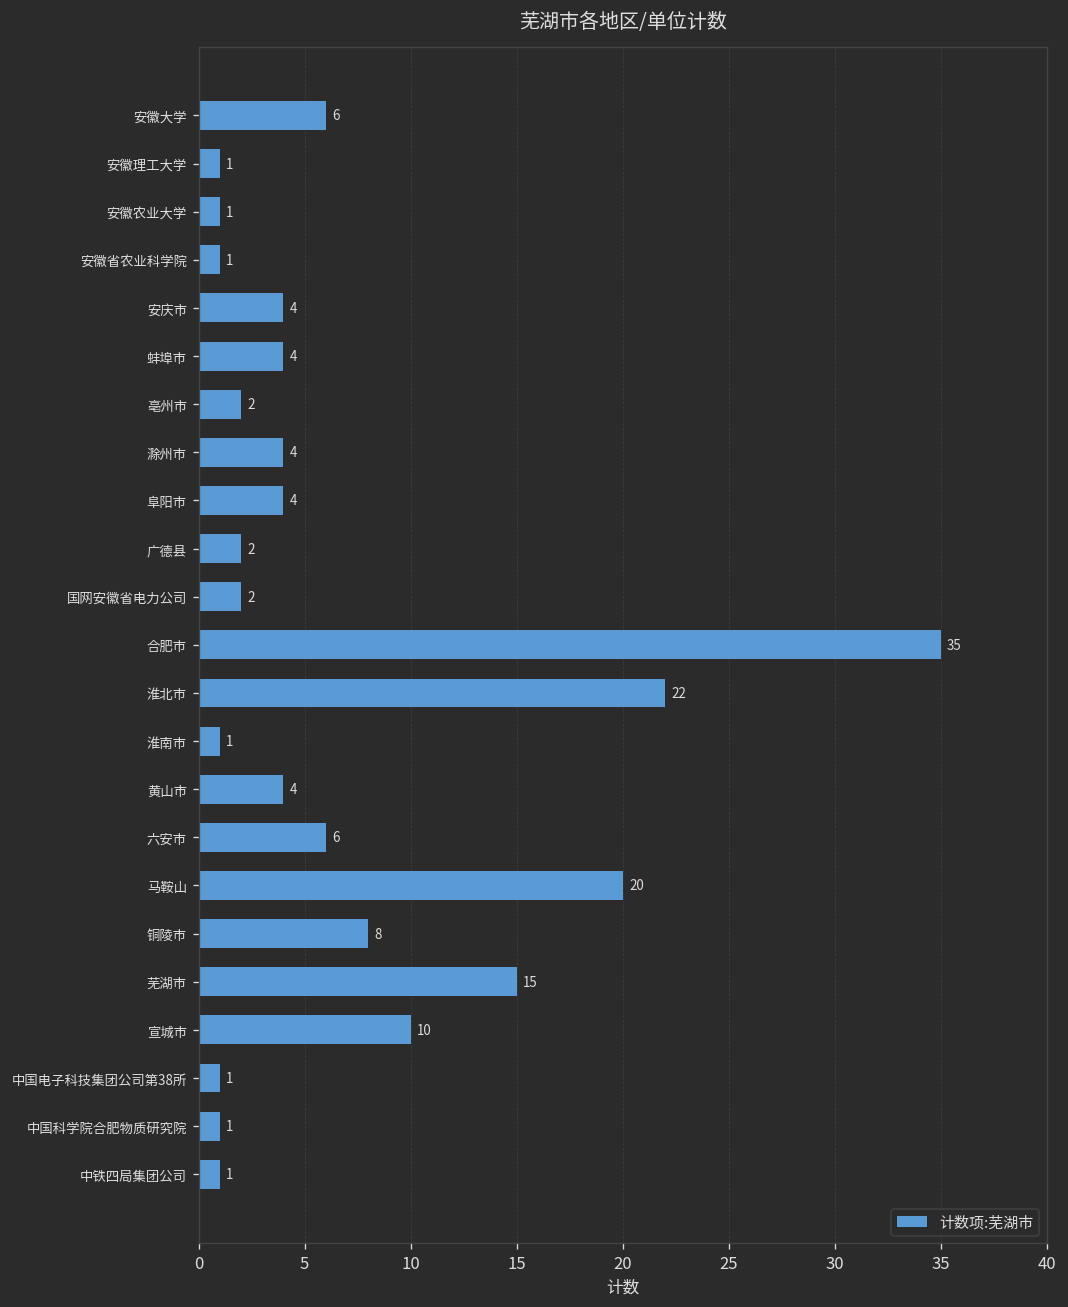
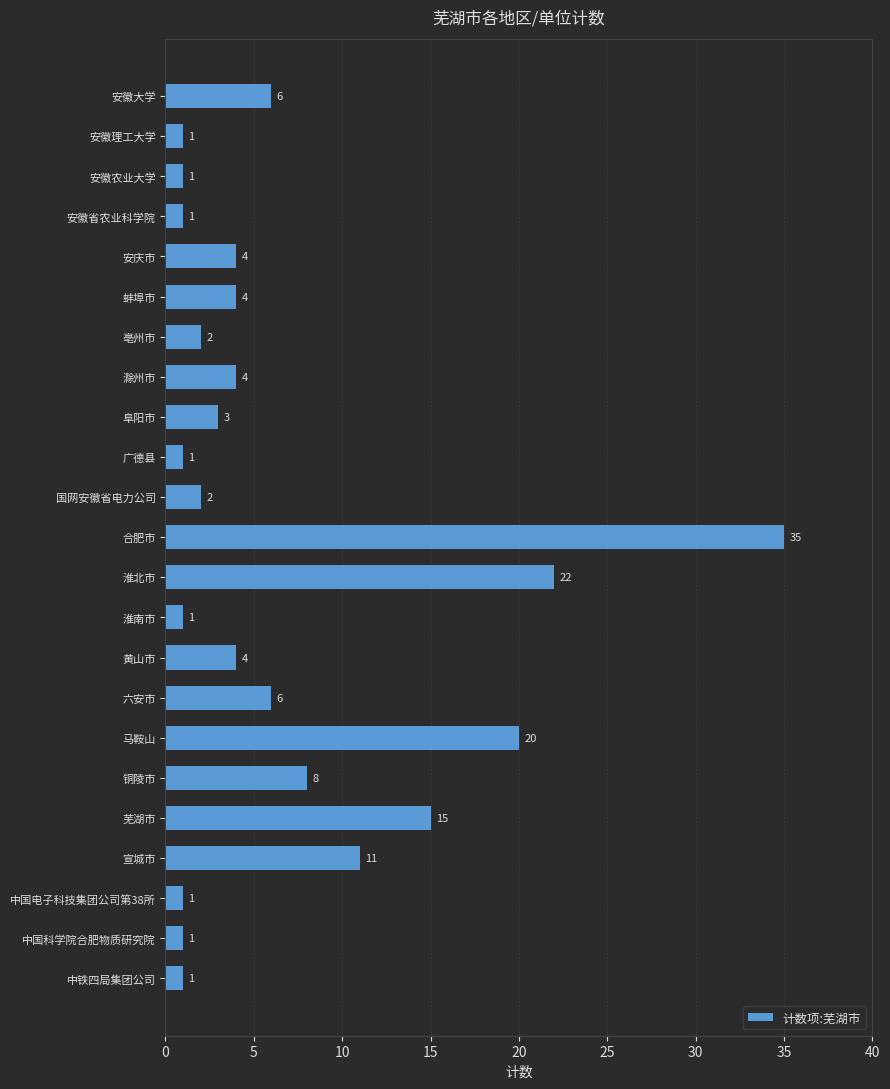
阜阳市: 4 -> 3
广德县: 2 -> 1
宣城市: 10 -> 11
